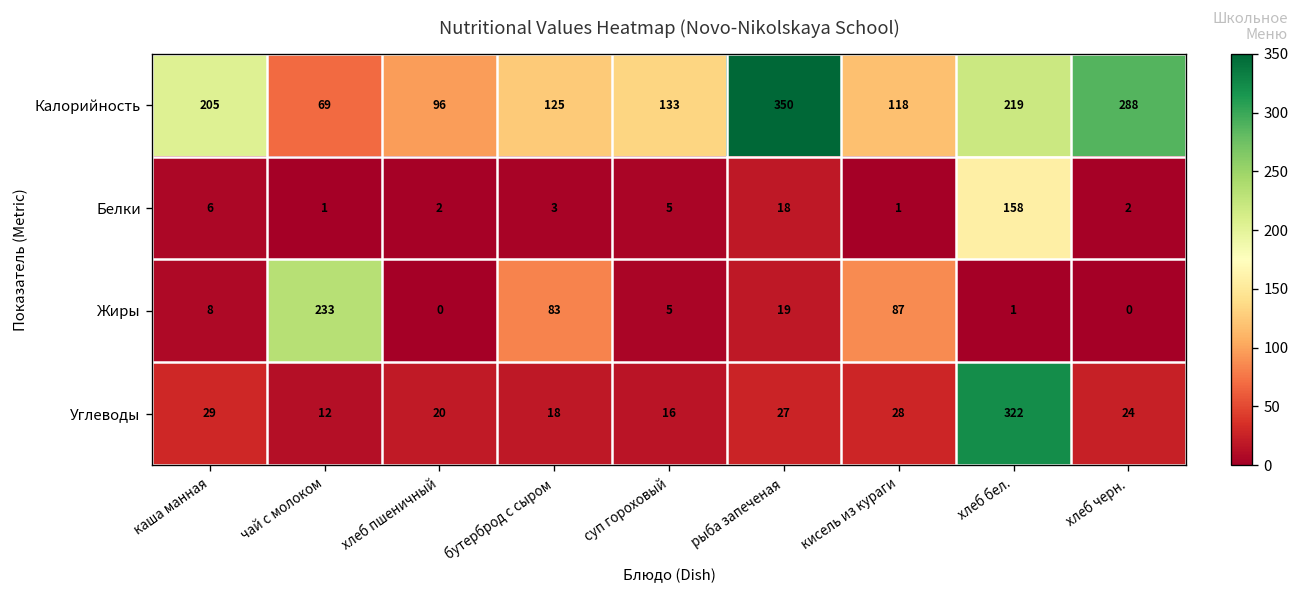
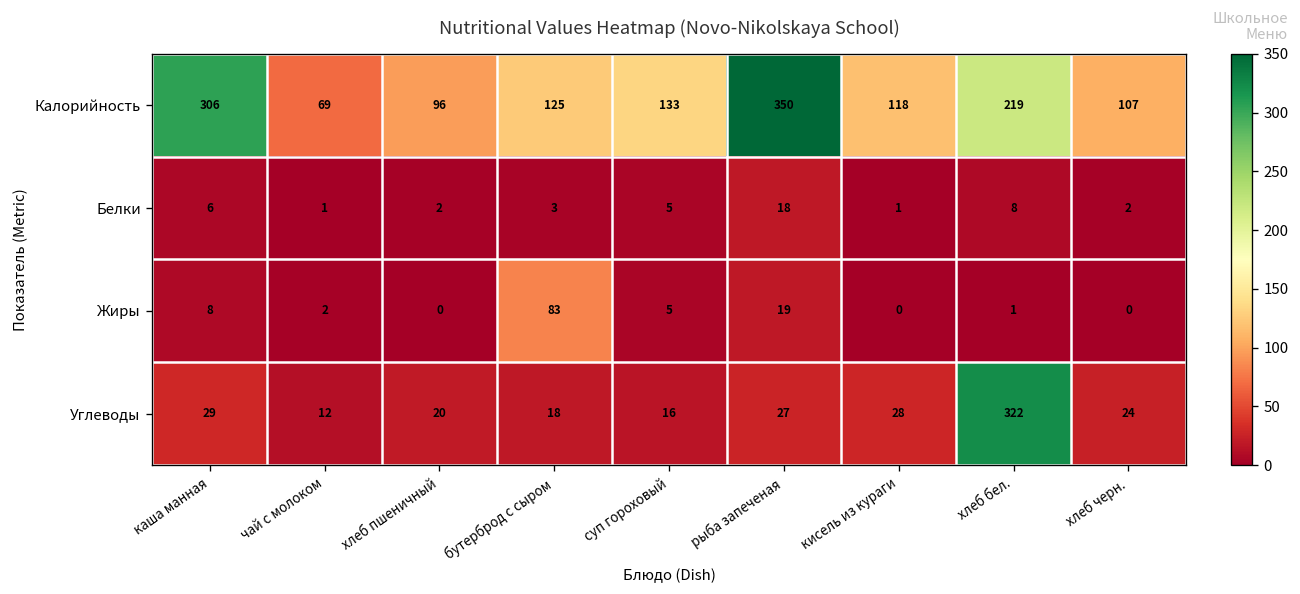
Калорийность, каша манная: 205 -> 306
Калорийность, хлеб черн.: 288 -> 107
Белки, хлеб бел.: 158 -> 8
Жиры, чай с молоком: 233 -> 2
Жиры, кисель из кураги: 87 -> 0
